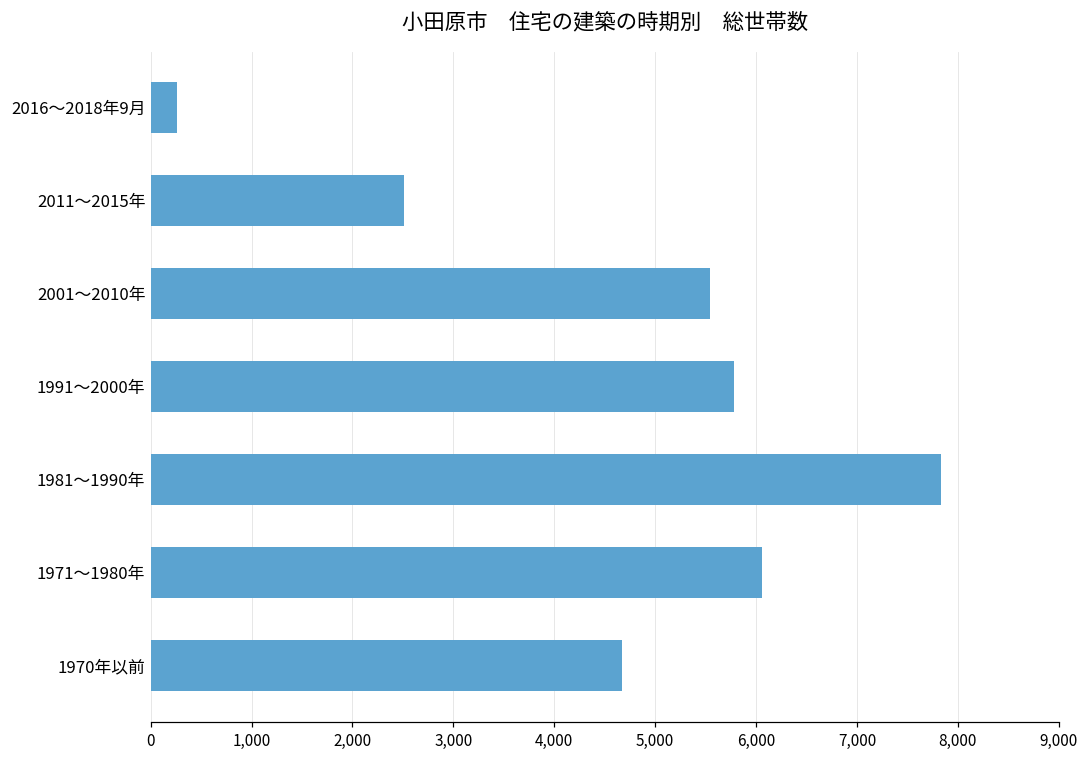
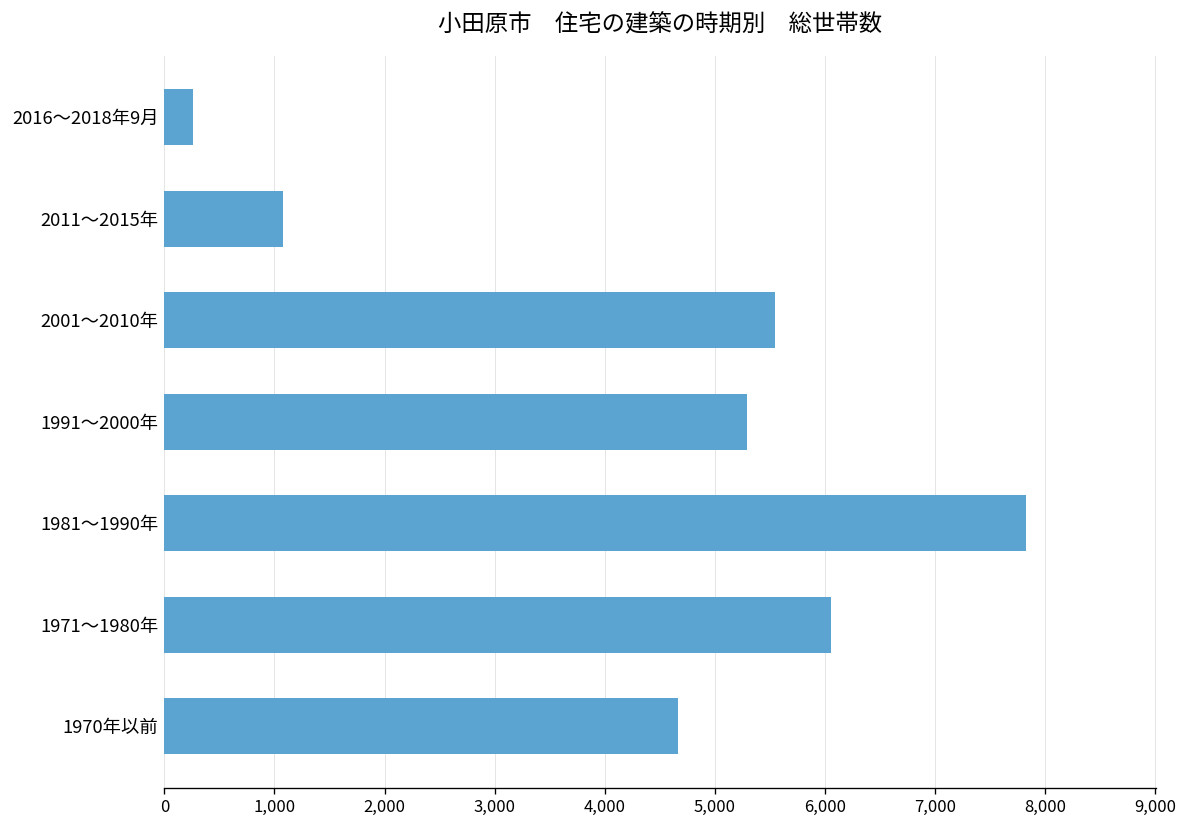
2011～2015年: 2,500 -> 1,100
1991～2000年: 5,800 -> 5,300
